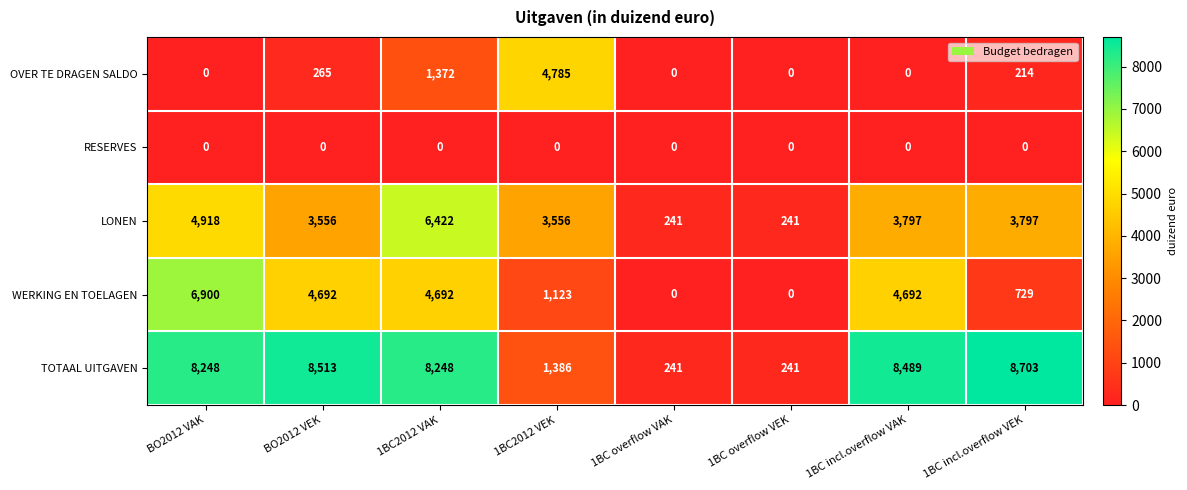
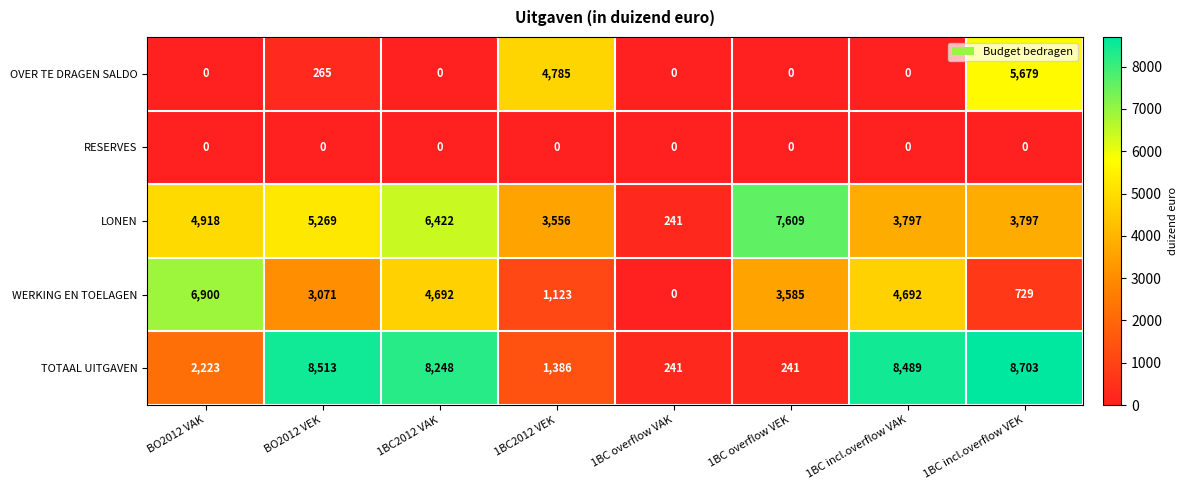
OVER TE DRAGEN SALDO, 1BC2012 VAK: 1,372 -> 0
OVER TE DRAGEN SALDO, 1BC incl.overflow VEK: 214 -> 5,679
LONEN, BO2012 VEK: 3,556 -> 5,269
LONEN, 1BC overflow VEK: 241 -> 7,609
WERKING EN TOELAGEN, BO2012 VEK: 4,692 -> 3,071
WERKING EN TOELAGEN, 1BC overflow VEK: 0 -> 3,585
TOTAAL UITGAVEN, BO2012 VAK: 8,248 -> 2,223
